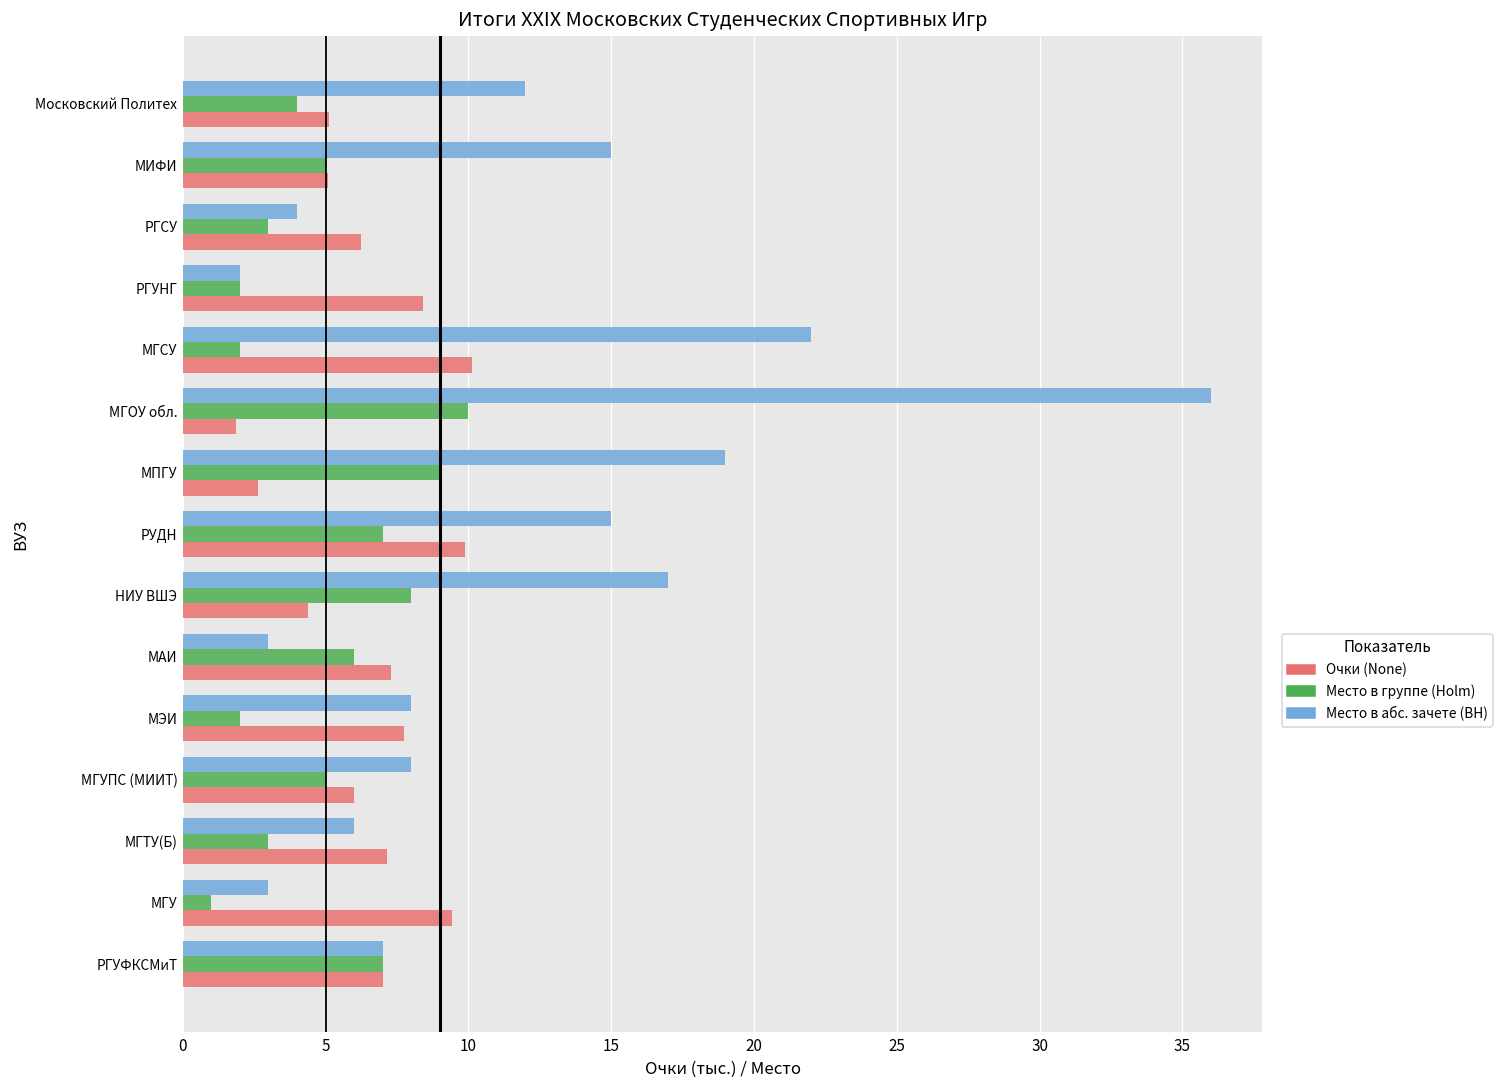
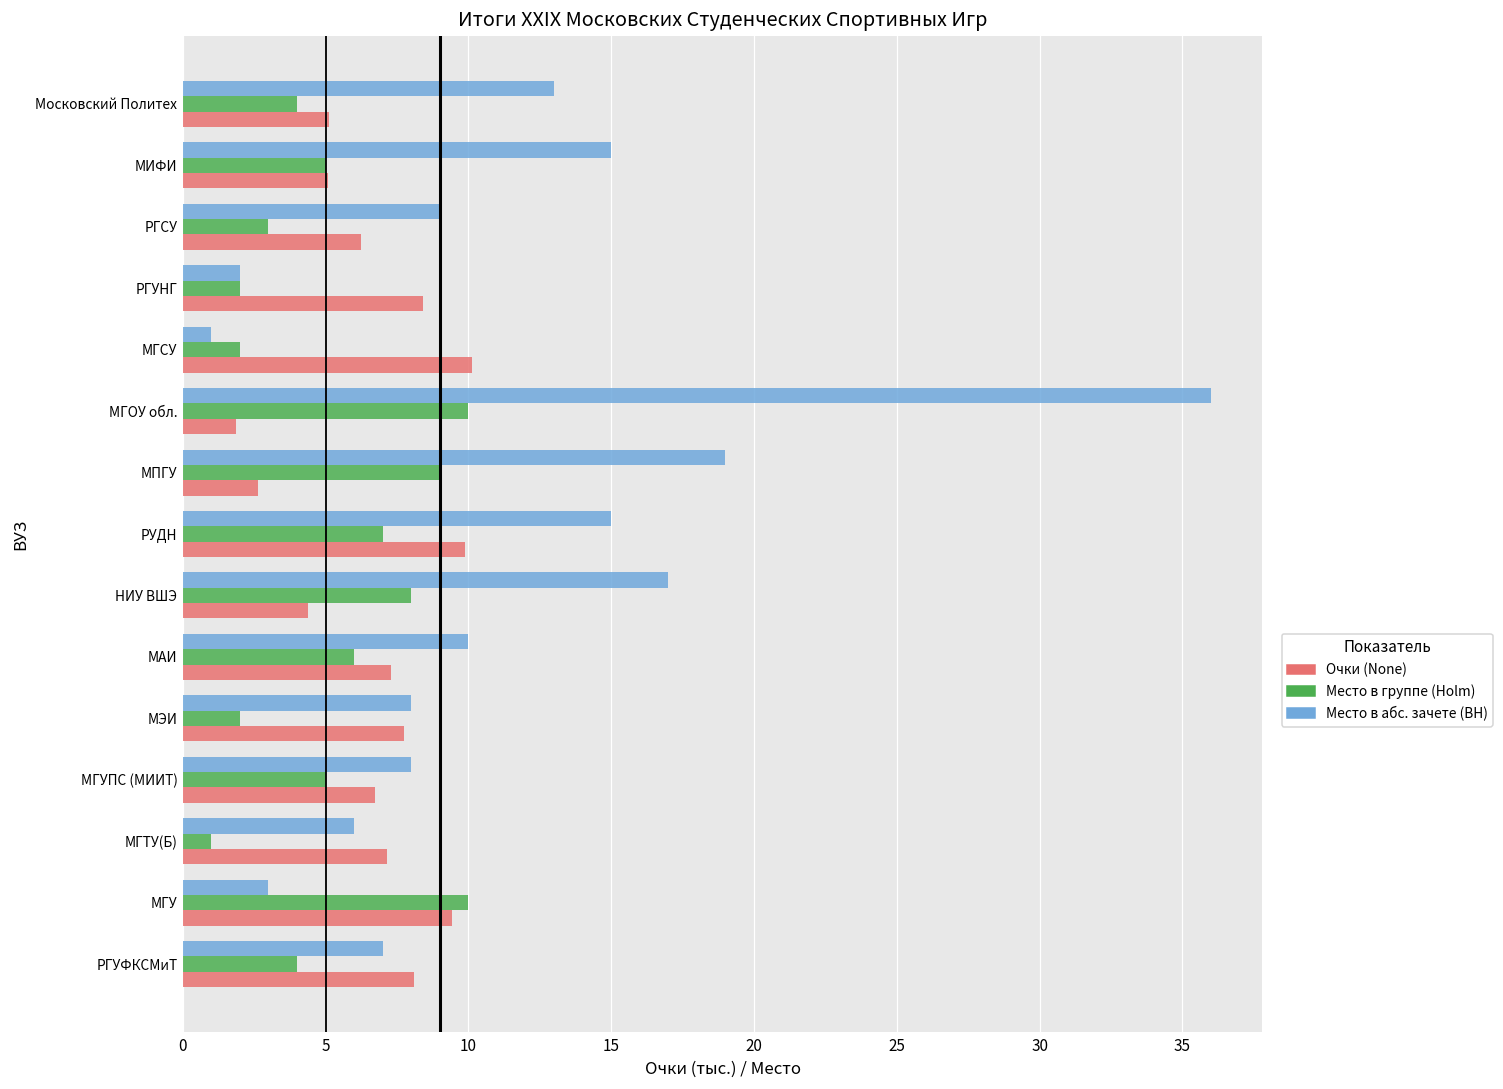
Место в абс. зачете (BH), Московский Политех: 12 -> 13
Место в абс. зачете (BH), РГСУ: 4 -> 9
Место в абс. зачете (BH), МГСУ: 22 -> 1
Место в абс. зачете (BH), МАИ: 3 -> 10
Очки (None), МГУПС (МИИТ): 6.0 -> 6.7
Место в группе (Holm), МГТУ(Б): 3 -> 1
Место в группе (Holm), МГУ: 1 -> 10
Место в группе (Holm), РГУФКСМиТ: 7 -> 4
Очки (None), РГУФКСМиТ: 7.0 -> 8.1
